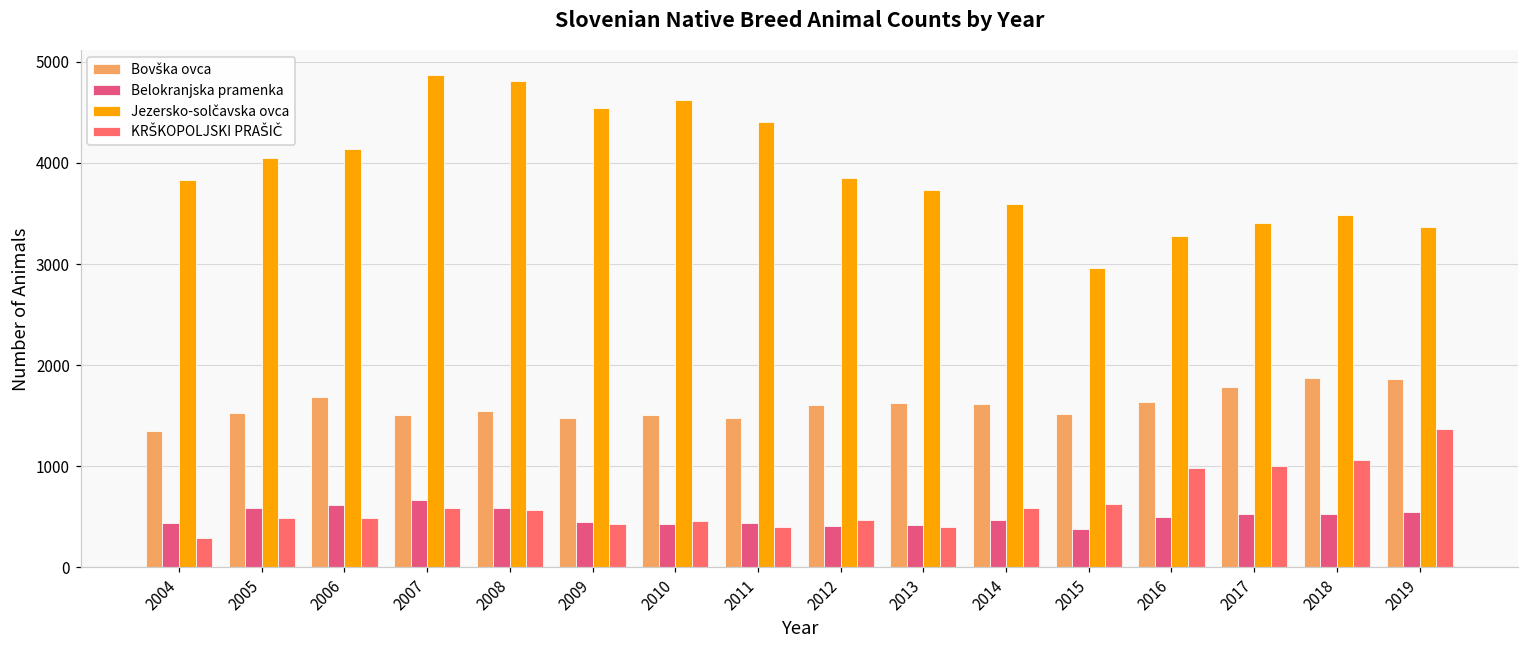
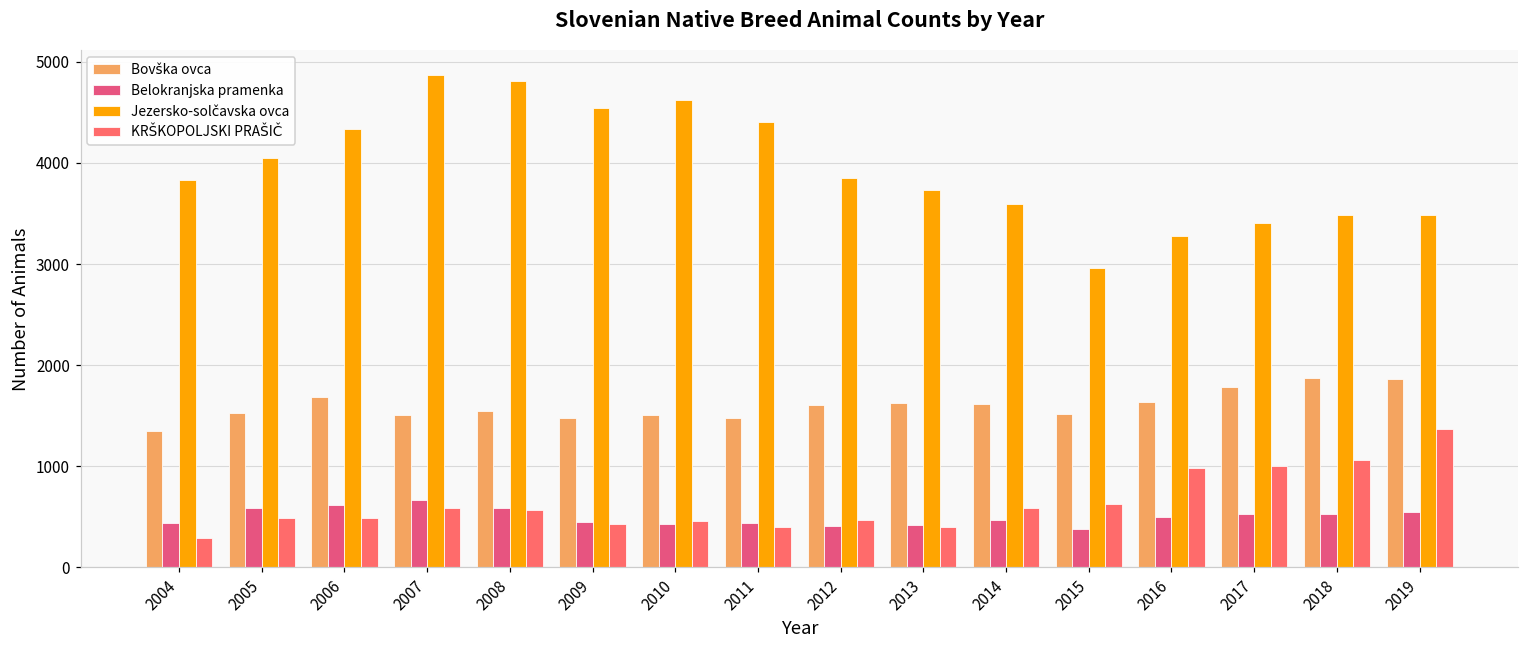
Jezersko-solčavska ovca, 2006: 4100 -> 4300
Jezersko-solčavska ovca, 2019: 3400 -> 3500
